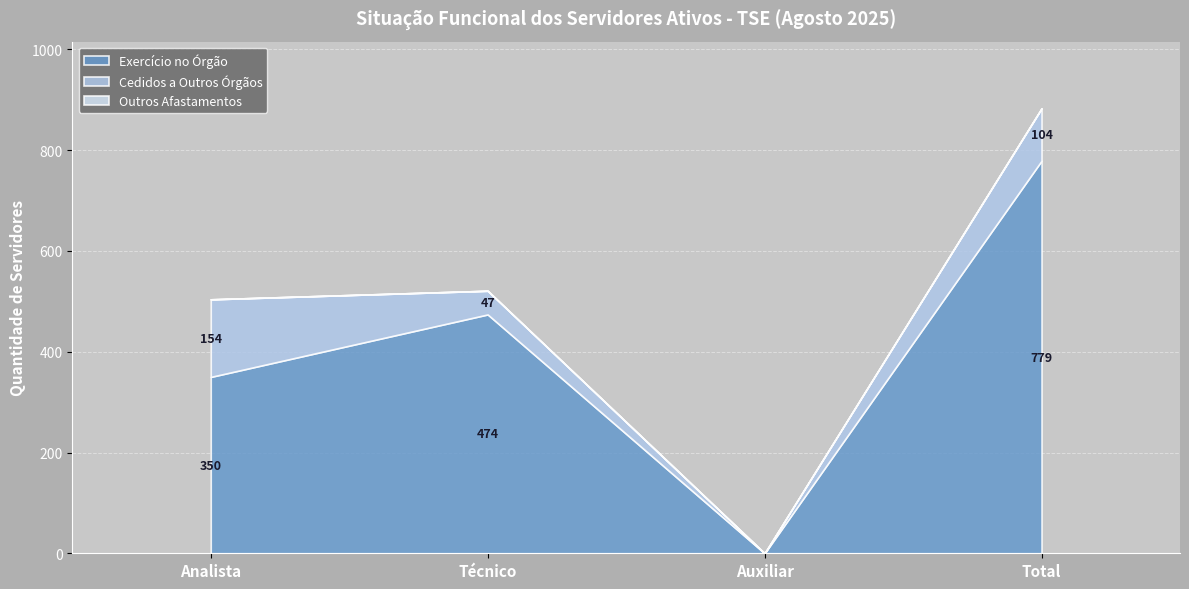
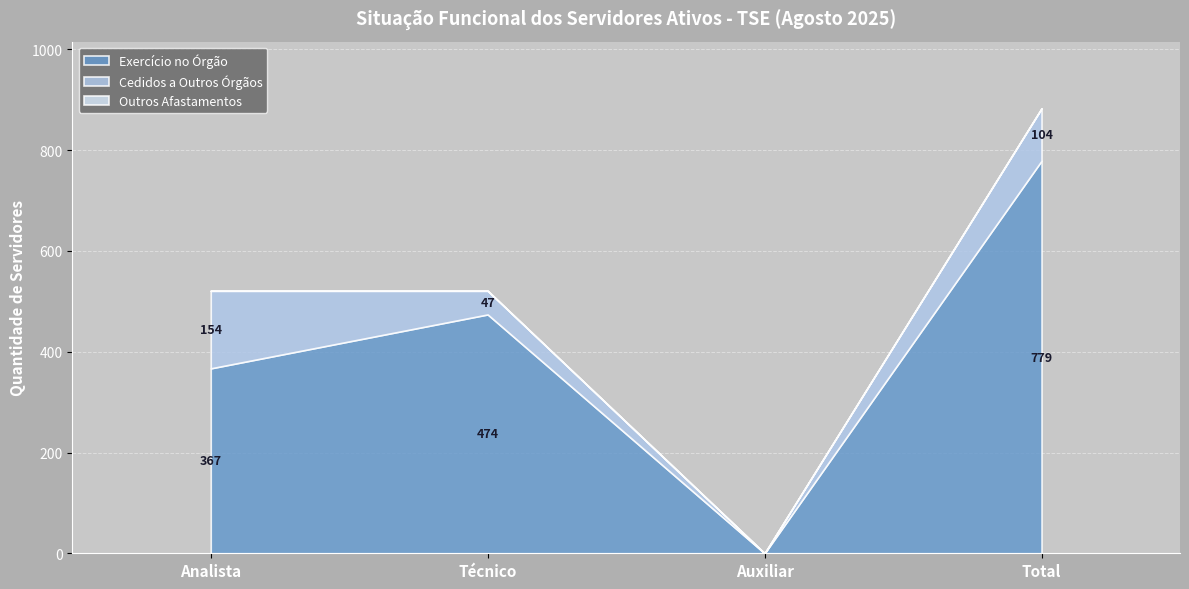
Exercício no Órgão, Analista: 350 -> 367
